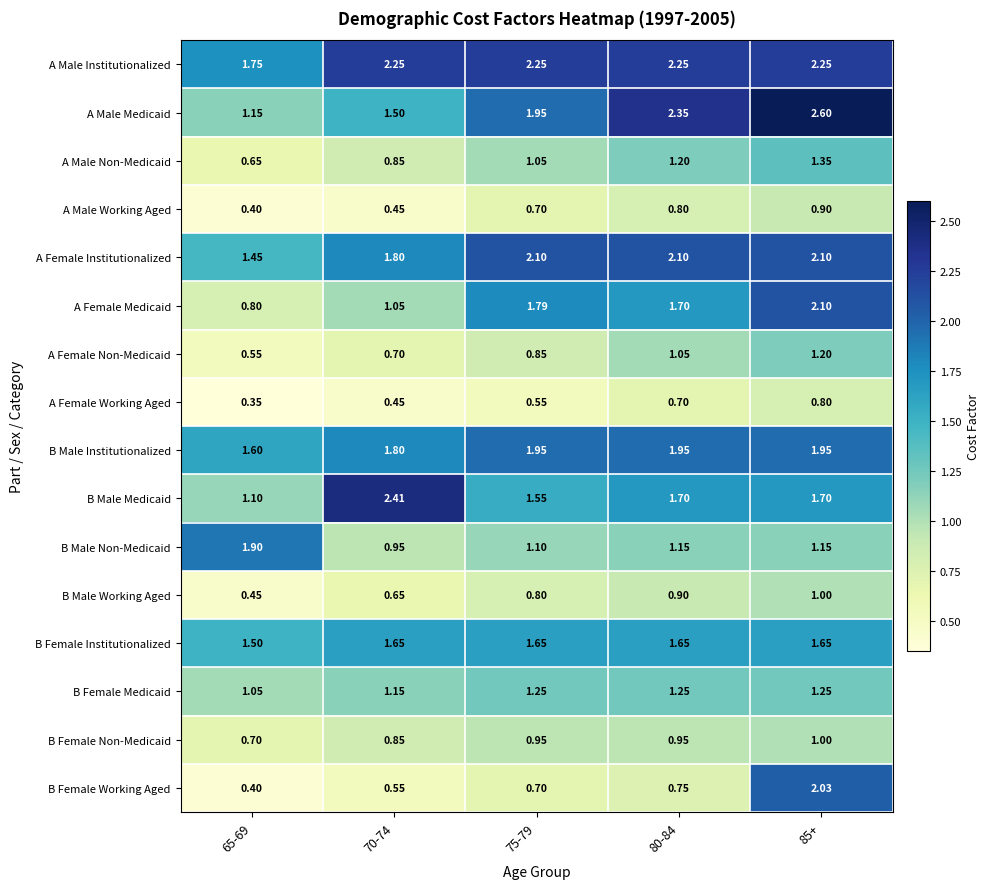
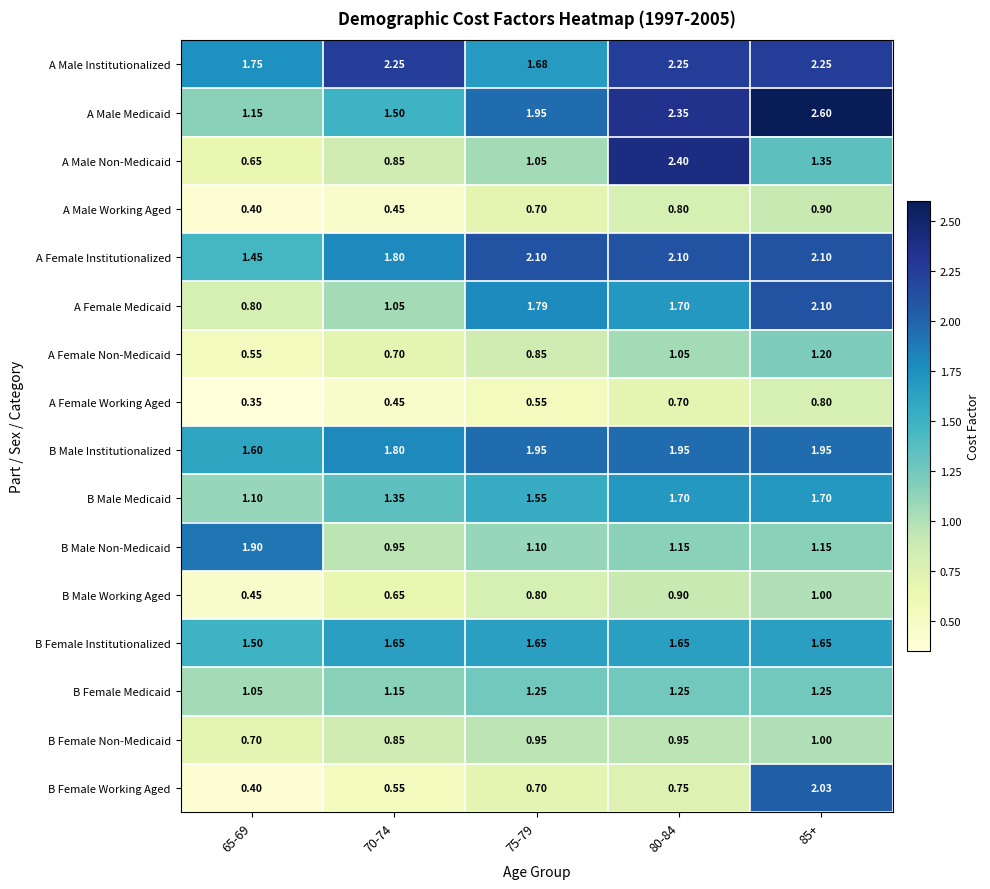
A Male Institutionalized, 75-79: 2.25 -> 1.68
A Male Non-Medicaid, 80-84: 1.20 -> 2.40
B Male Medicaid, 70-74: 2.41 -> 1.35
